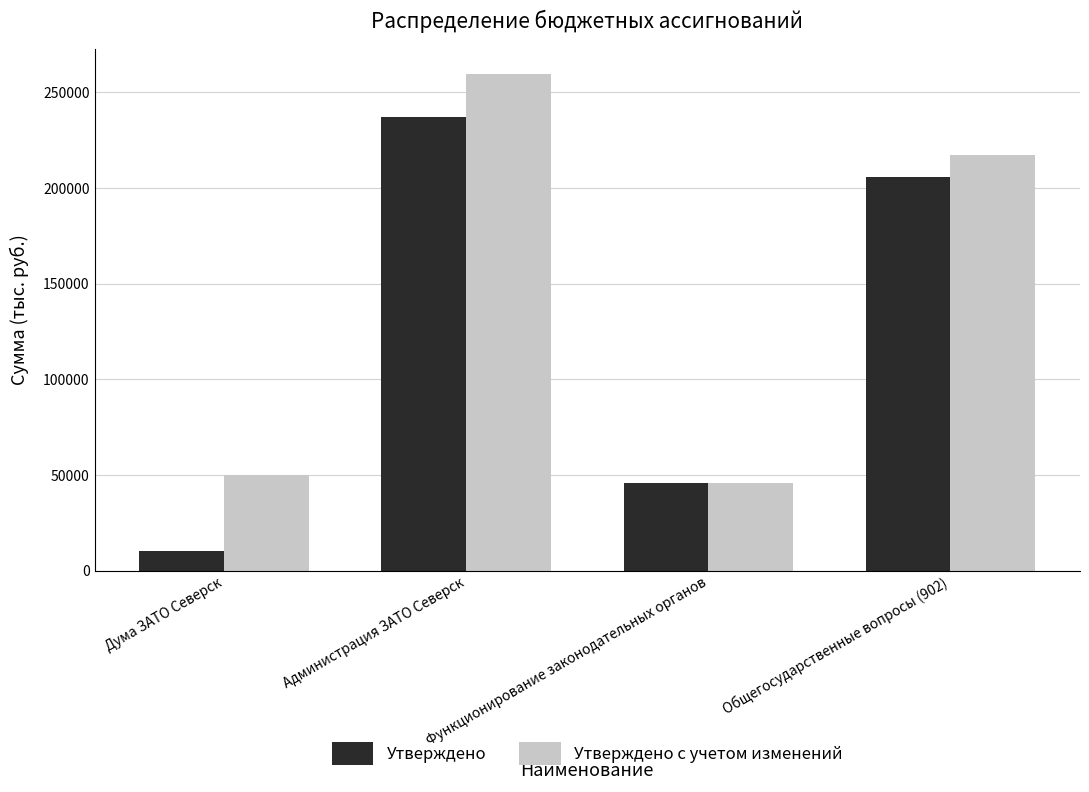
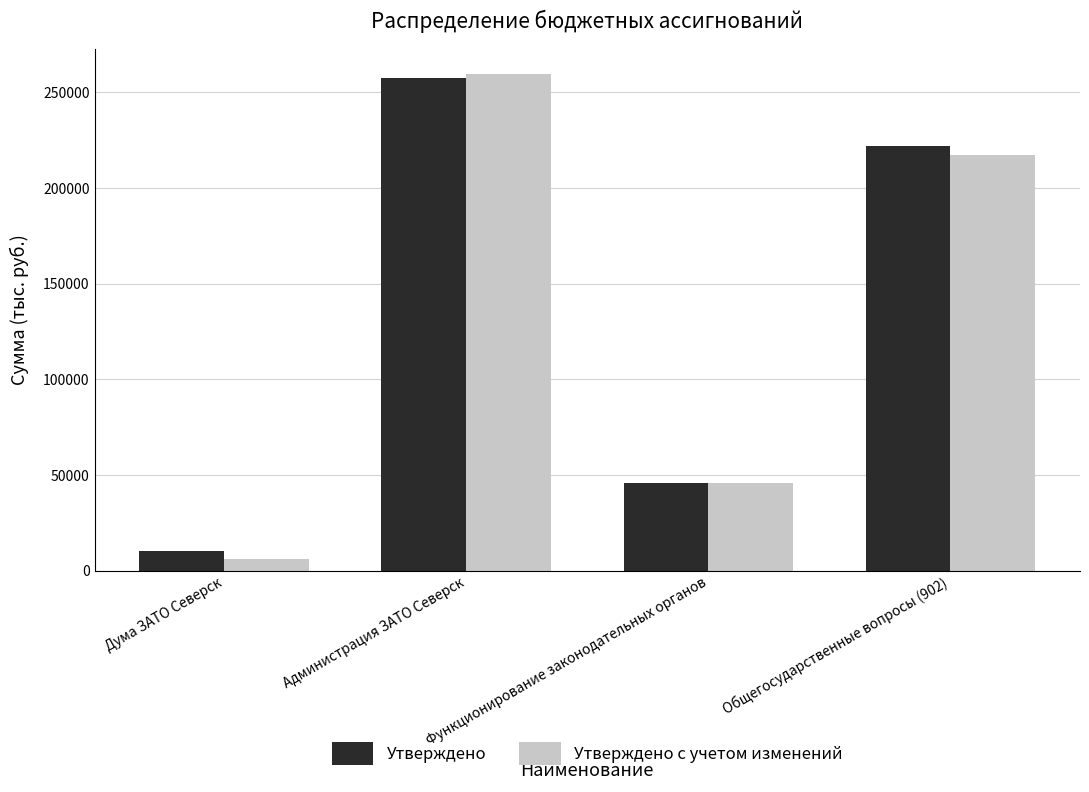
Утверждено с учетом изменений, Дума ЗАТО Северск: 50000 -> 6000
Утверждено, Администрация ЗАТО Северск: 237000 -> 257000
Утверждено, Общегосударственные вопросы (902): 206000 -> 222000
